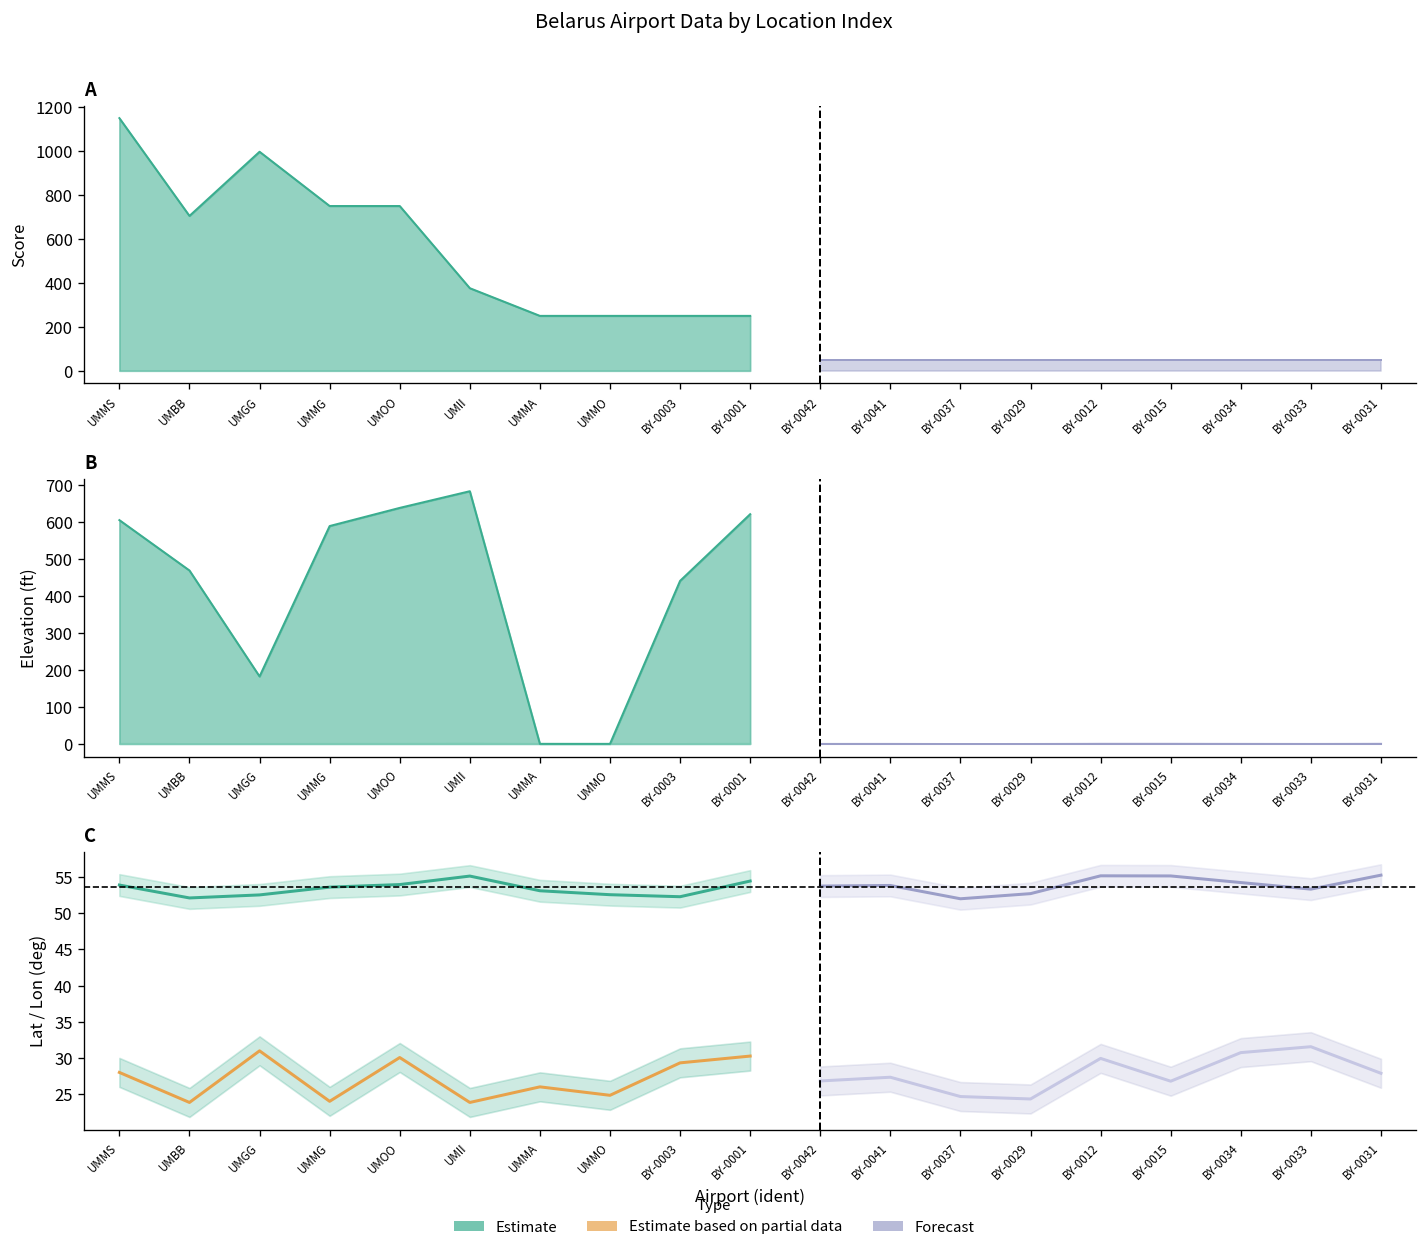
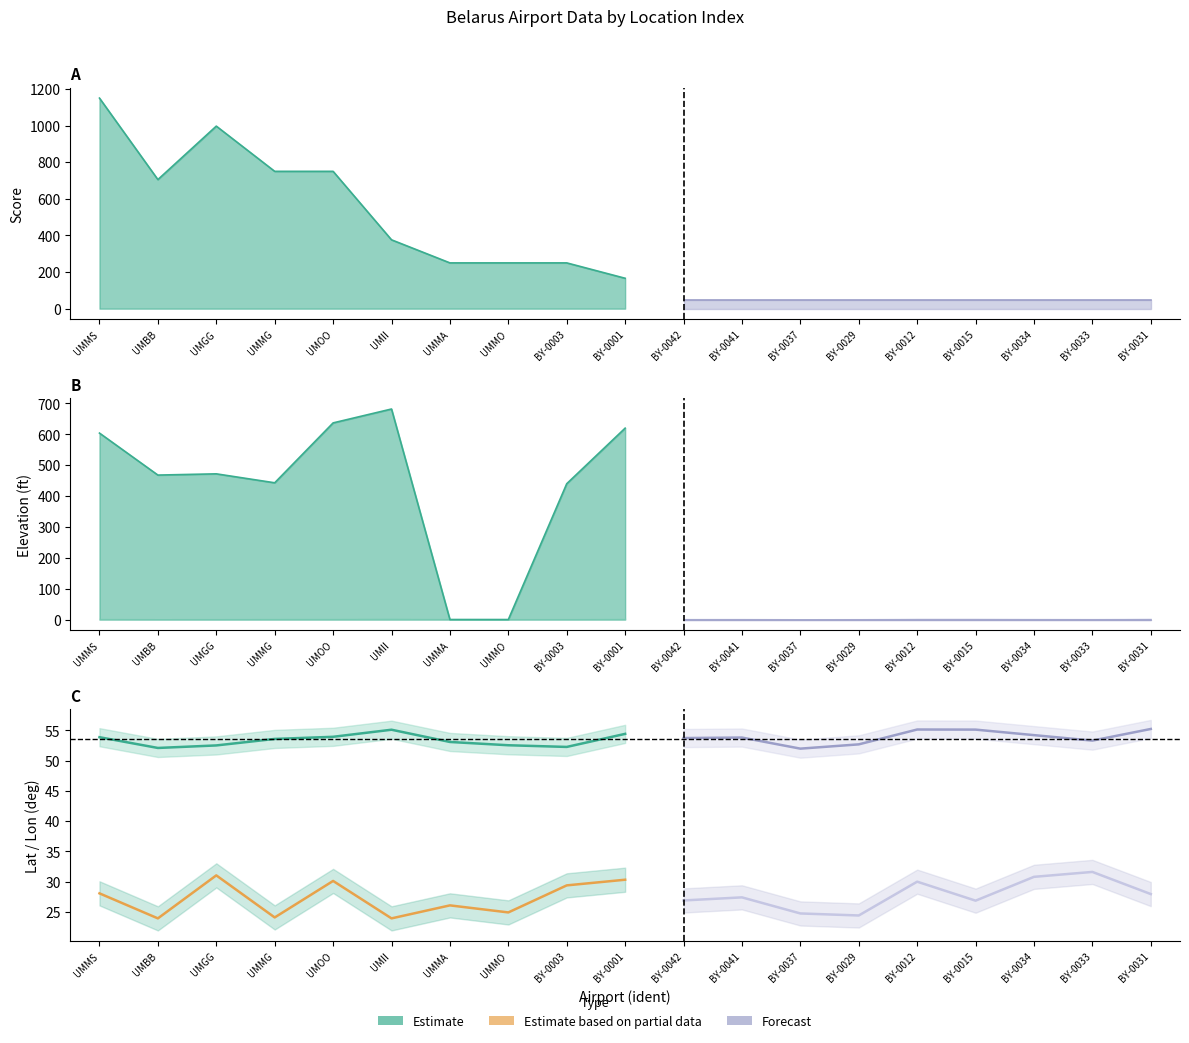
A, Estimate, BY-0001: 250 -> 170
B, Estimate, UMGG: 180 -> 470
B, Estimate, UMMG: 590 -> 440
